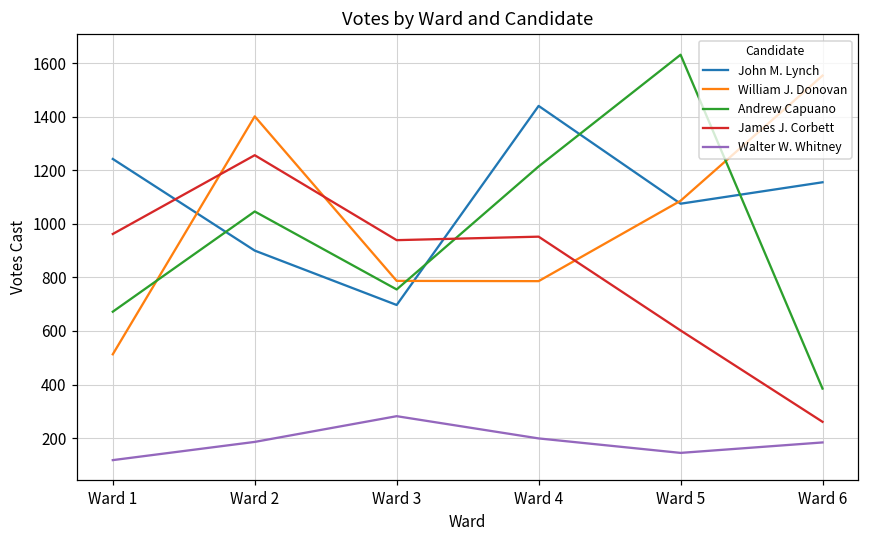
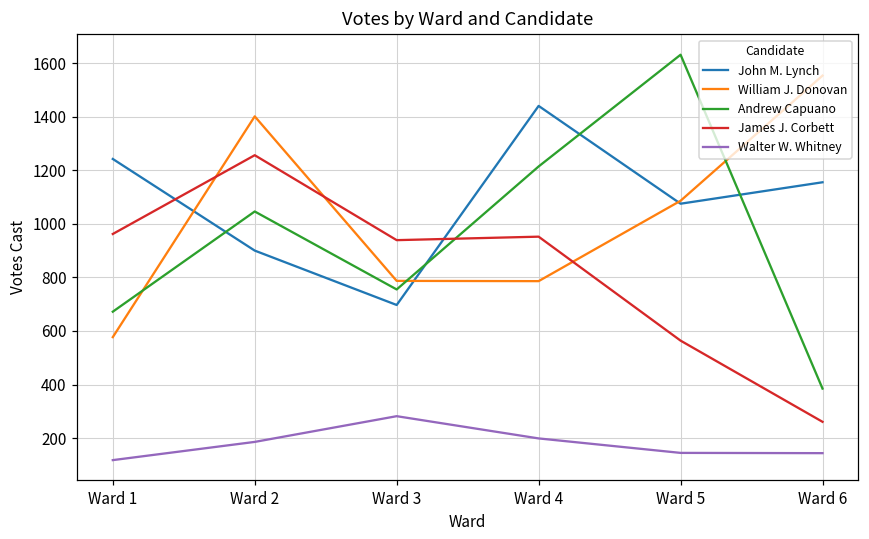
William J. Donovan, Ward 1: 510 -> 580
James J. Corbett, Ward 5: 600 -> 560
Walter W. Whitney, Ward 6: 180 -> 140
